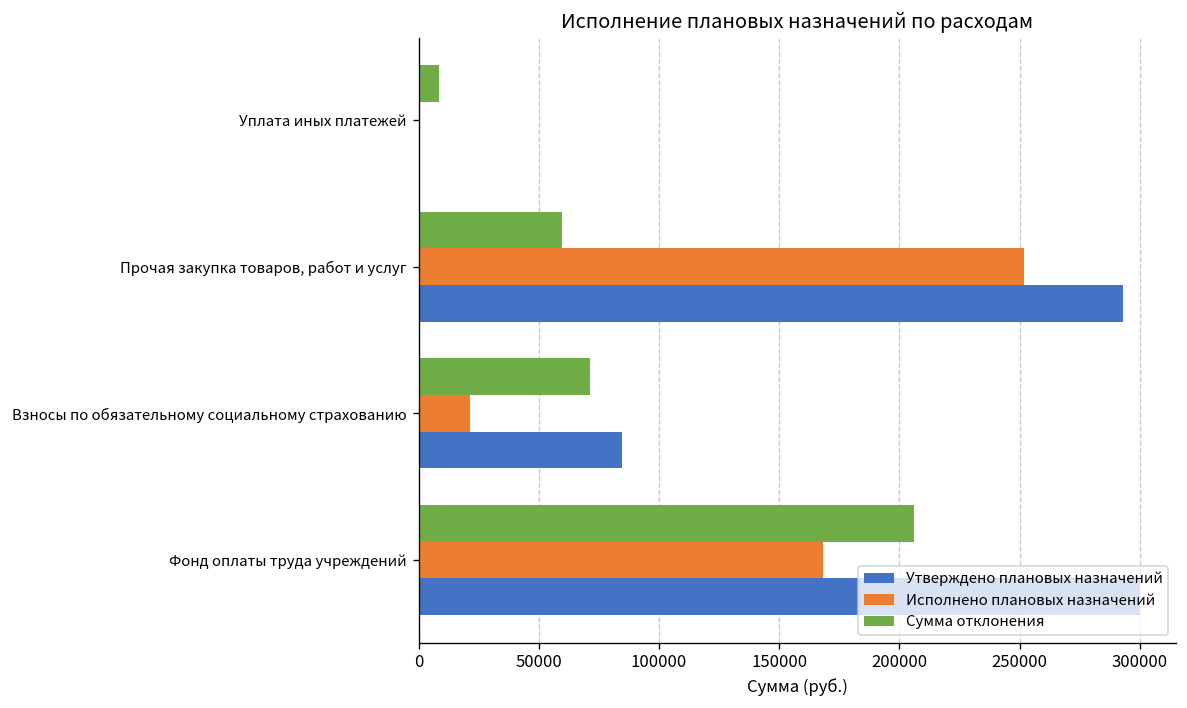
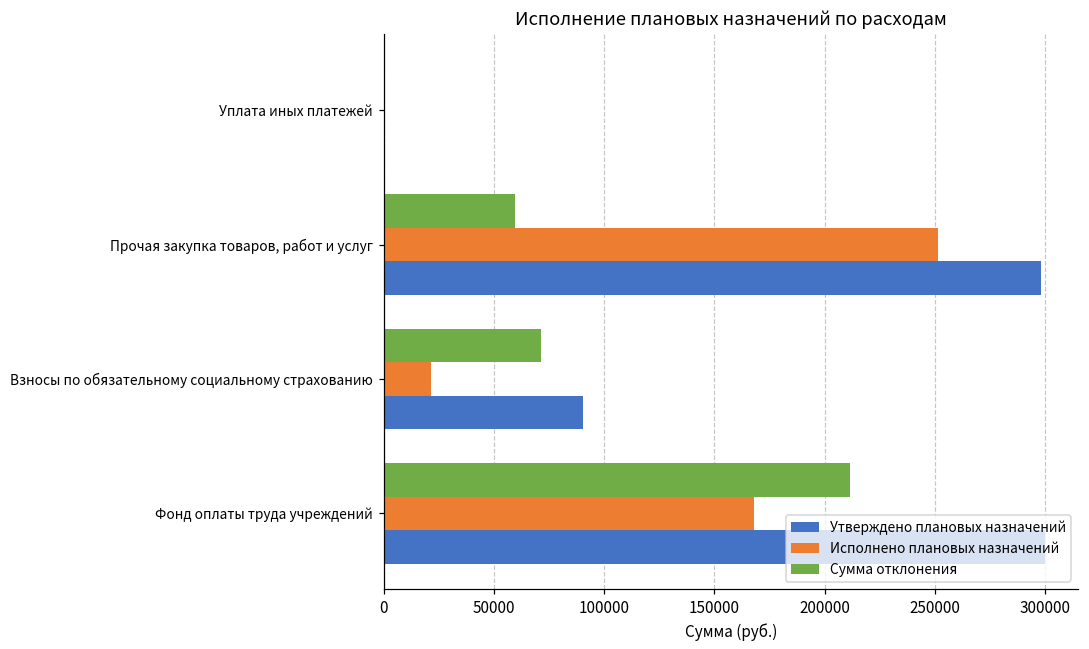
Сумма отклонения, Уплата иных платежей: 8000 -> 0
Утверждено плановых назначений, Прочая закупка товаров, работ и услуг: 293000 -> 298000
Утверждено плановых назначений, Взносы по обязательному социальному страхованию: 85000 -> 91000
Сумма отклонения, Фонд оплаты труда учреждений: 206000 -> 211000
